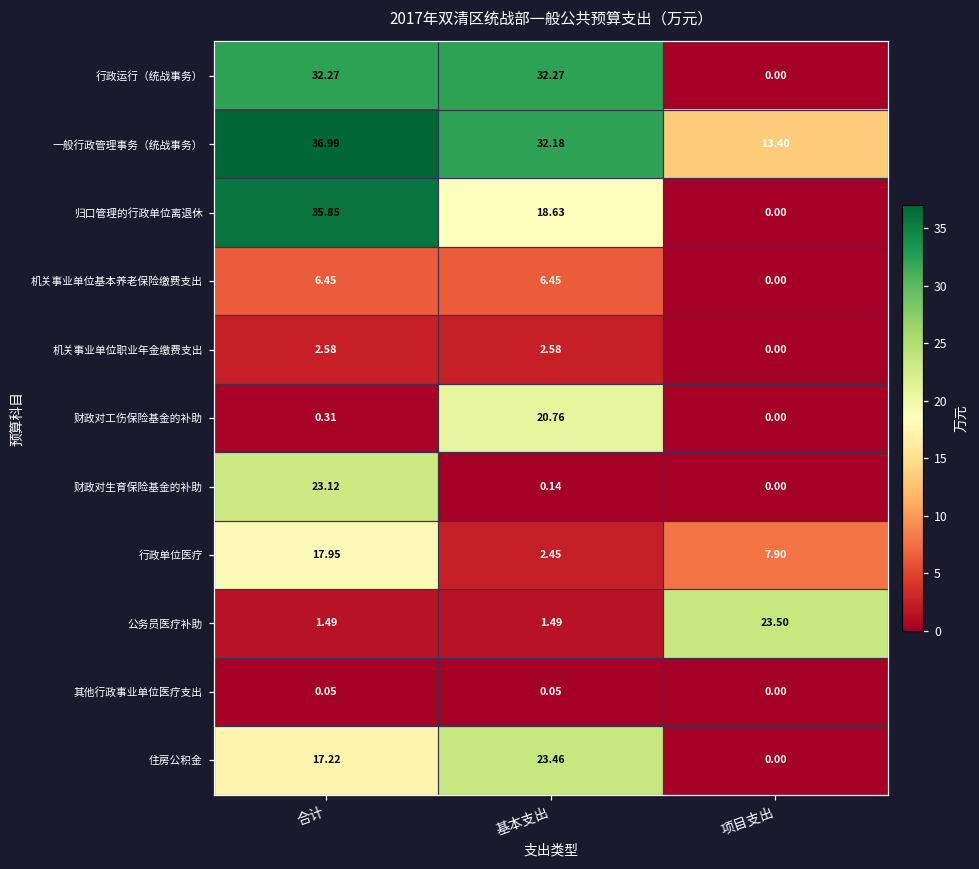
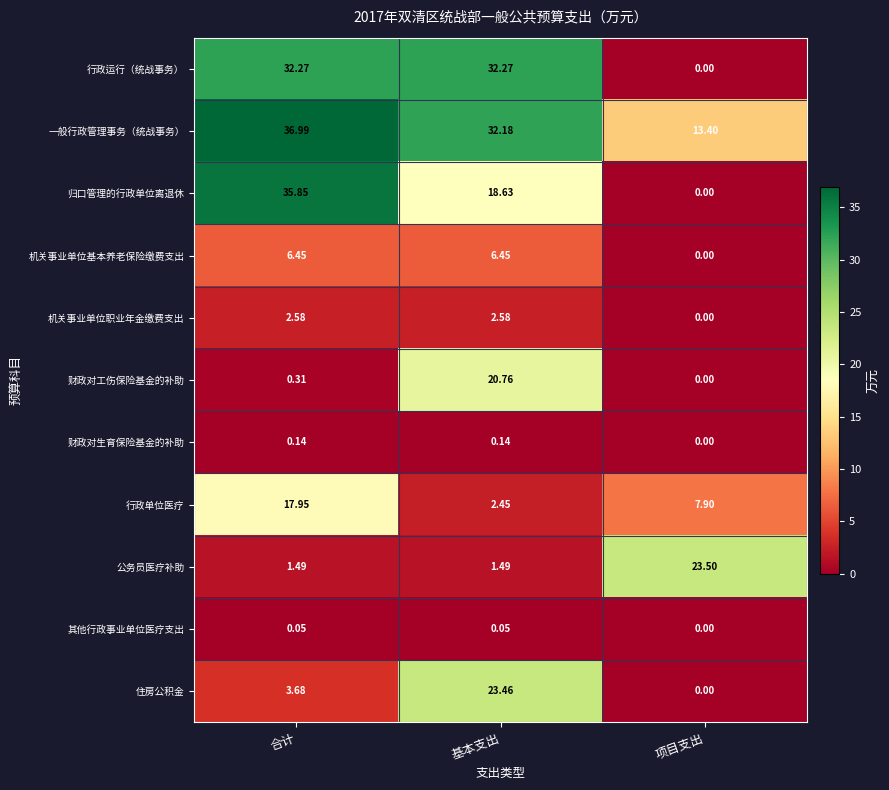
财政对生育保险基金的补助, 合计: 23.12 -> 0.14
住房公积金, 合计: 17.22 -> 3.68
